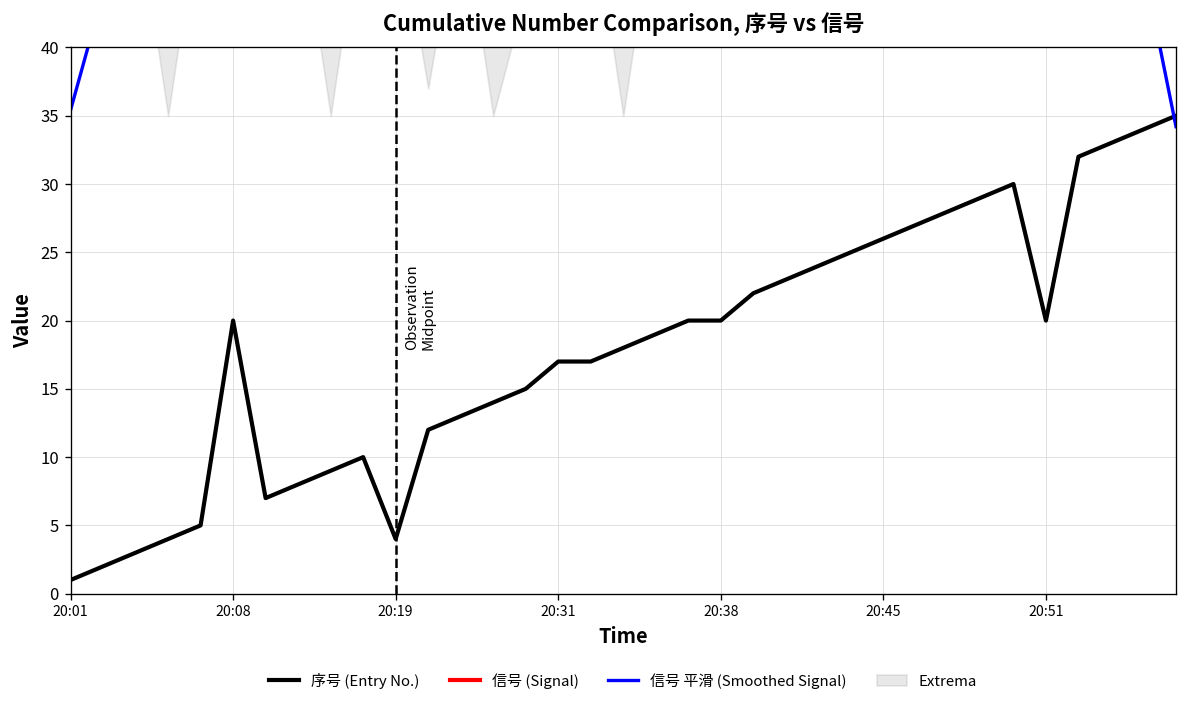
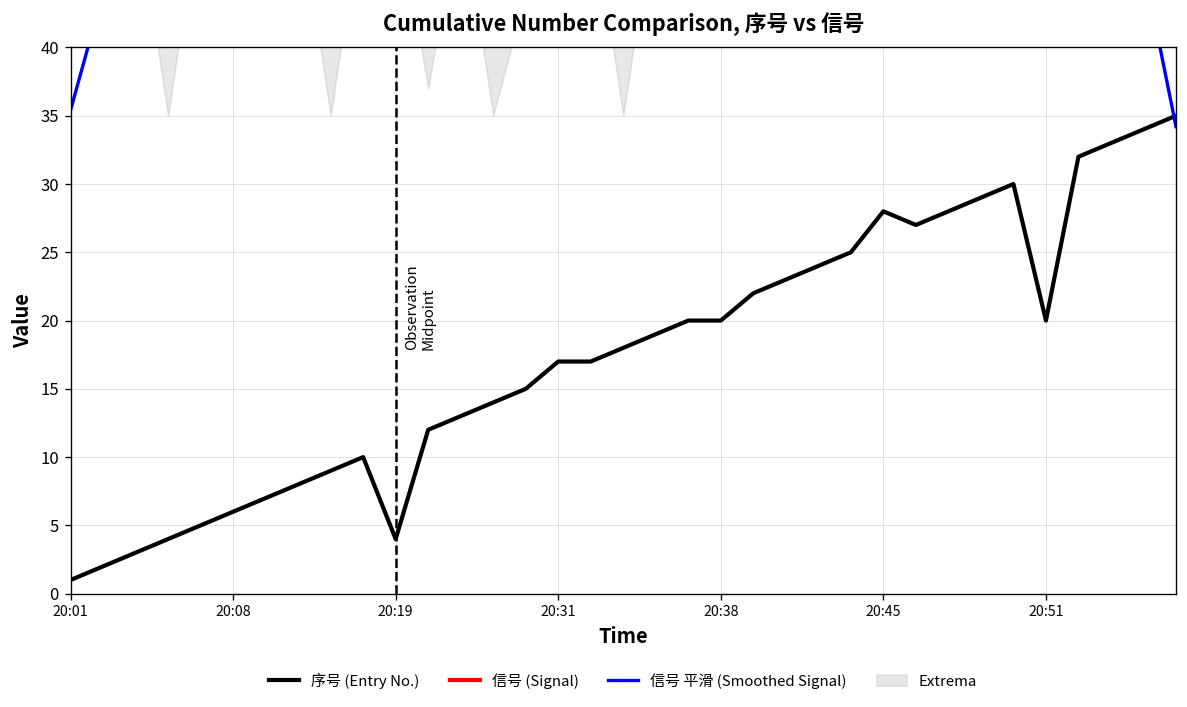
序号 (Entry No.), 20:08: 20 -> 6
序号 (Entry No.), 20:45: 26 -> 28
